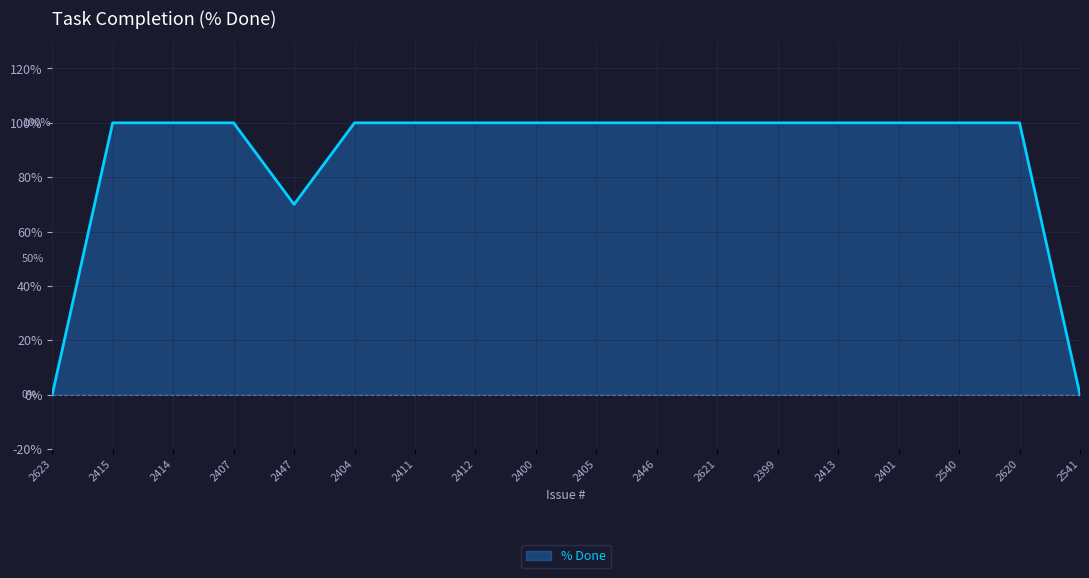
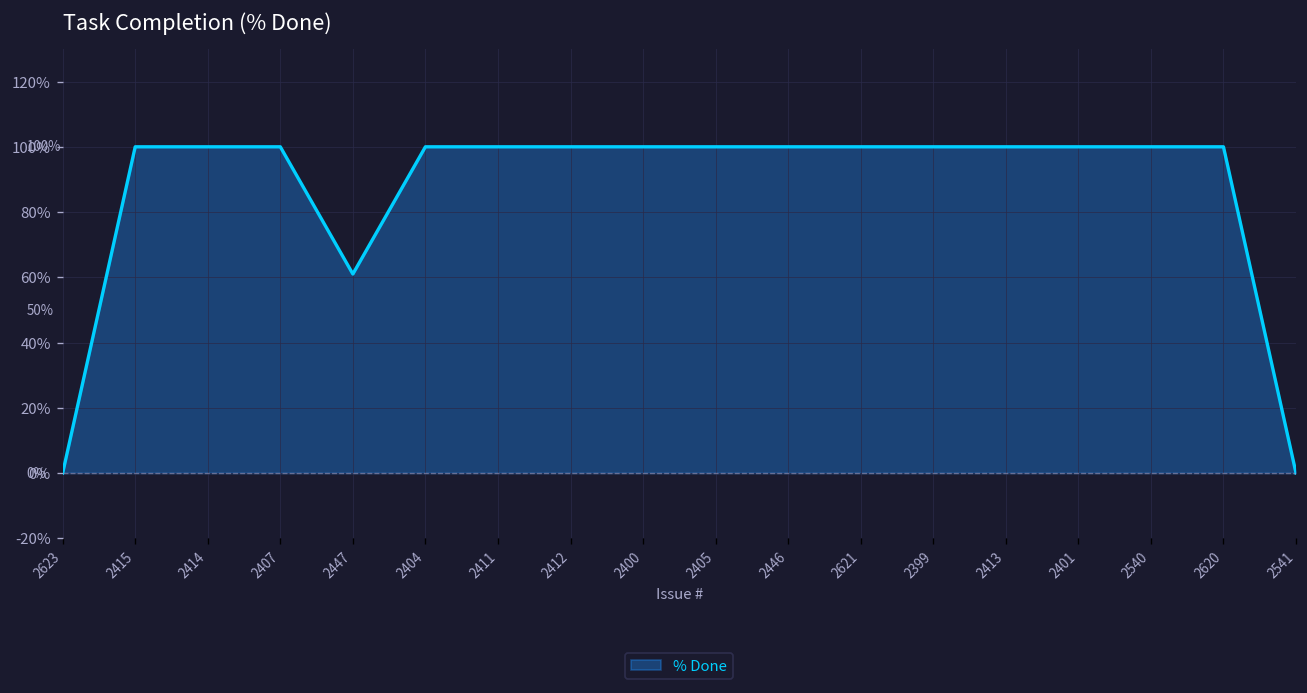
2447: 70% -> 61%
